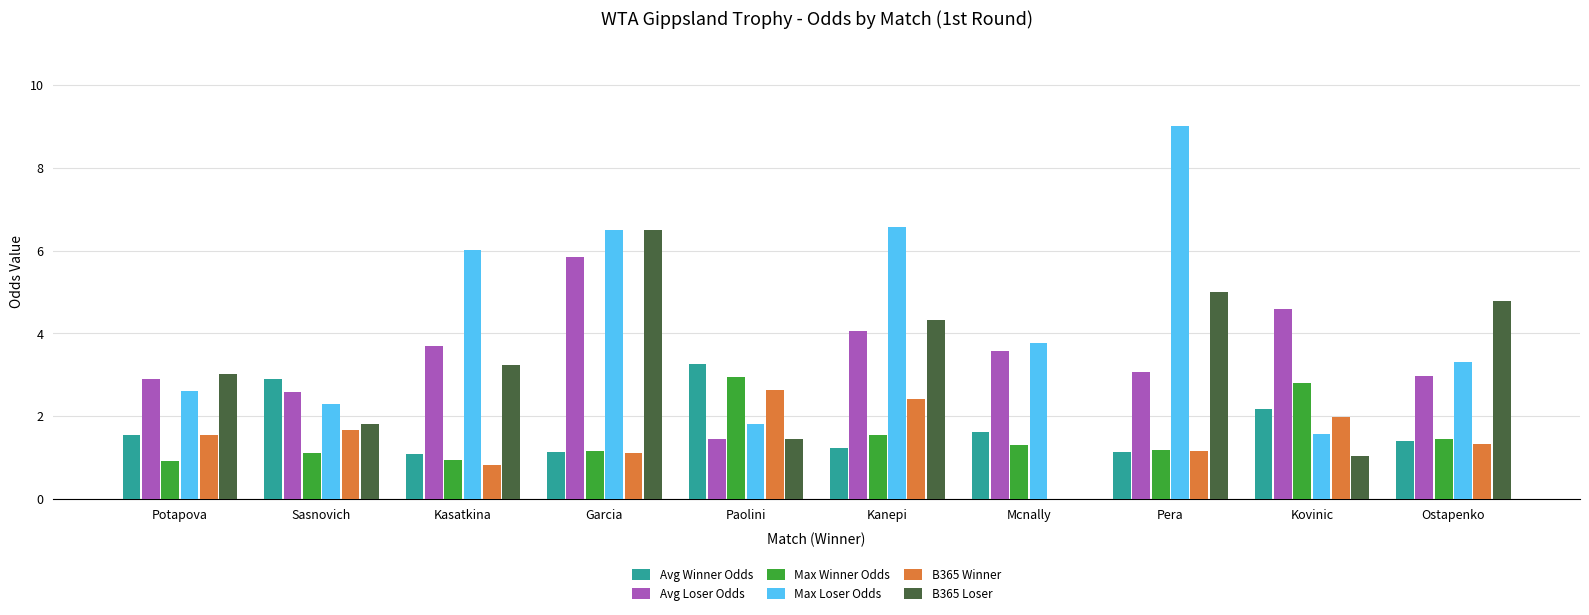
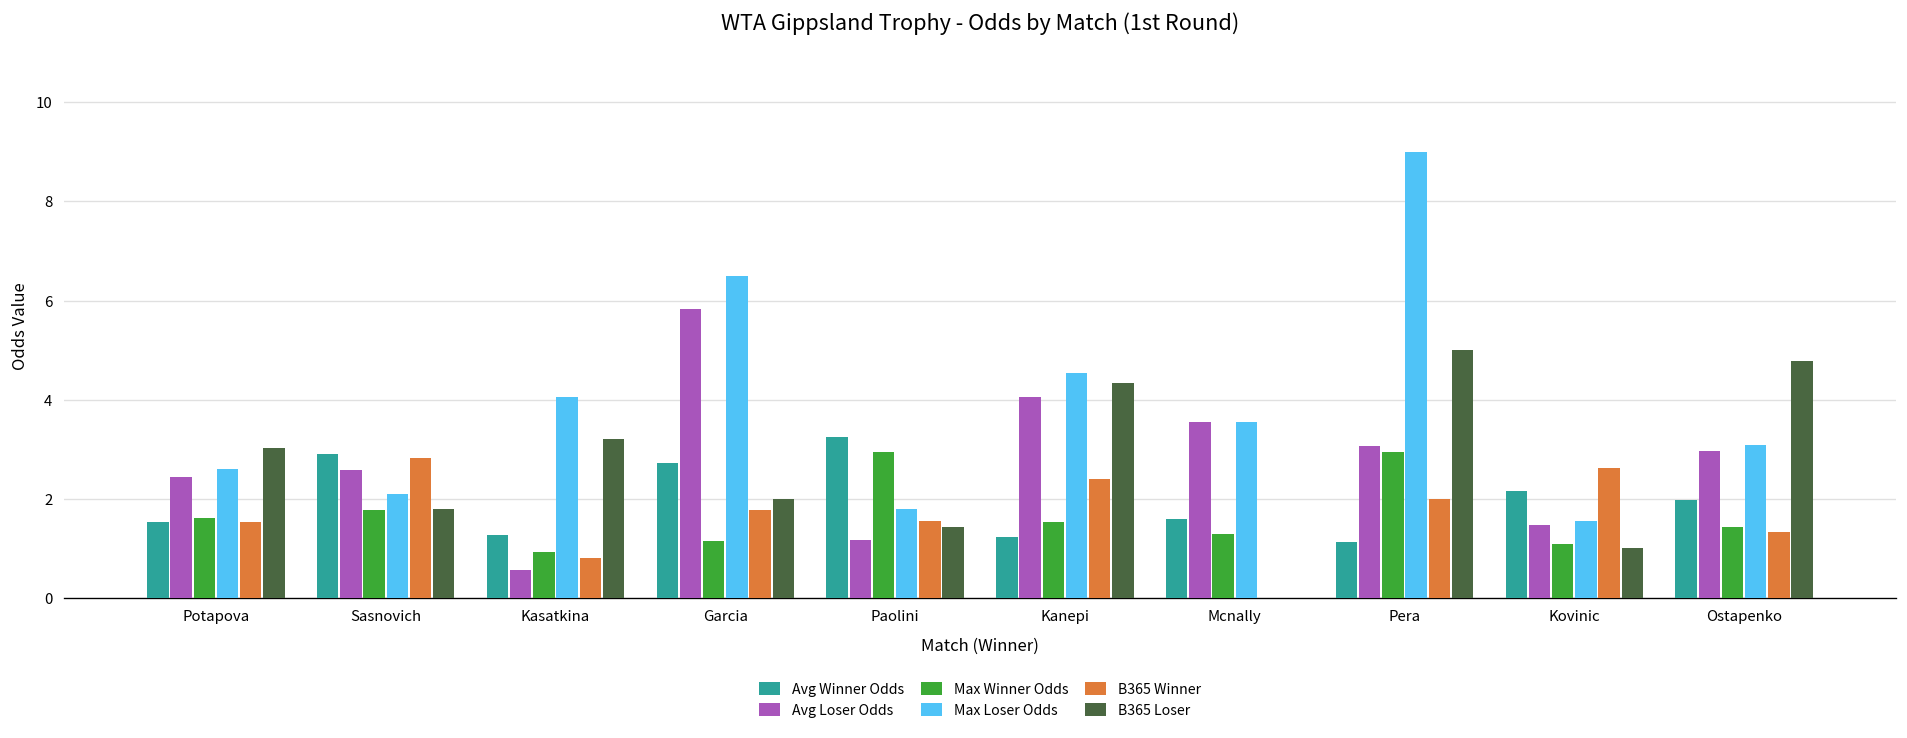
Avg Loser Odds, Potapova: 2.9 -> 2.5
Max Winner Odds, Potapova: 0.9 -> 1.6
Max Winner Odds, Sasnovich: 1.1 -> 1.8
Max Loser Odds, Sasnovich: 2.3 -> 2.1
B365 Winner, Sasnovich: 1.7 -> 2.8
Avg Winner Odds, Kasatkina: 1.1 -> 1.3
Avg Loser Odds, Kasatkina: 3.7 -> 0.6
Max Loser Odds, Kasatkina: 6.0 -> 4.1
Avg Winner Odds, Garcia: 1.1 -> 2.7
B365 Winner, Garcia: 1.1 -> 1.8
B365 Loser, Garcia: 6.5 -> 2.0
Avg Loser Odds, Paolini: 1.5 -> 1.2
B365 Winner, Paolini: 2.6 -> 1.6
Max Loser Odds, Kanepi: 6.6 -> 4.6
Max Loser Odds, Mcnally: 3.8 -> 3.6
Max Winner Odds, Pera: 1.2 -> 3.0
B365 Winner, Pera: 1.2 -> 2.0
Avg Loser Odds, Kovinic: 4.6 -> 1.5
Max Winner Odds, Kovinic: 2.8 -> 1.1
B365 Winner, Kovinic: 2.0 -> 2.6
Avg Winner Odds, Ostapenko: 1.4 -> 2.0
Max Loser Odds, Ostapenko: 3.3 -> 3.1
